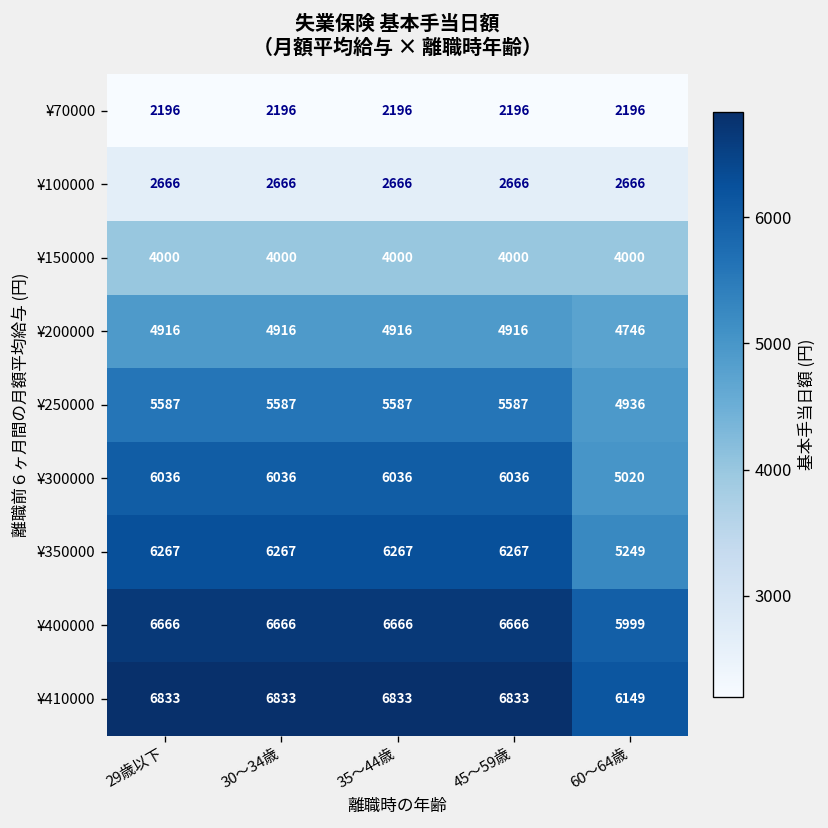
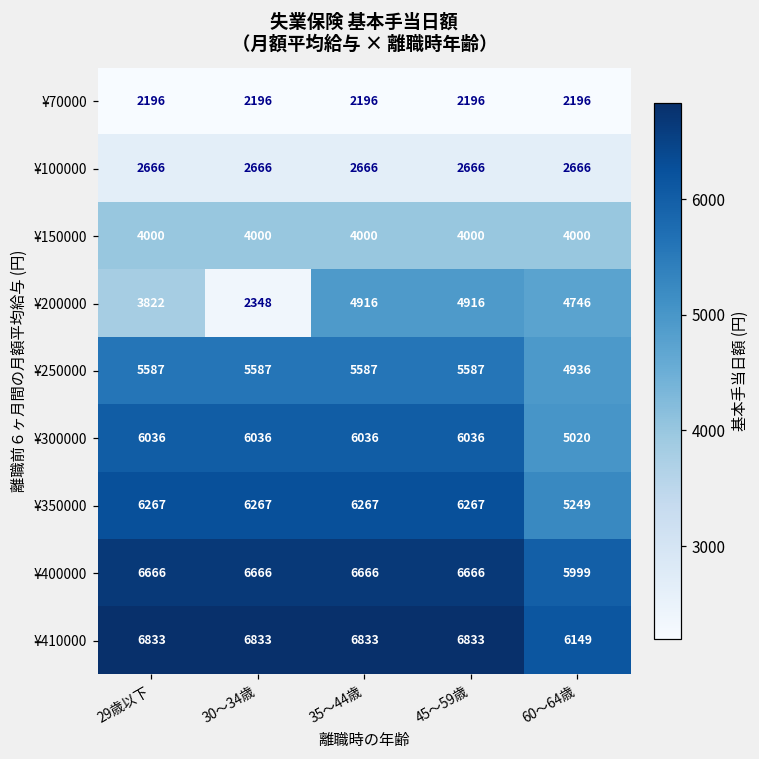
¥200000, 29歳以下: 4916 -> 3822
¥200000, 30～34歳: 4916 -> 2348
